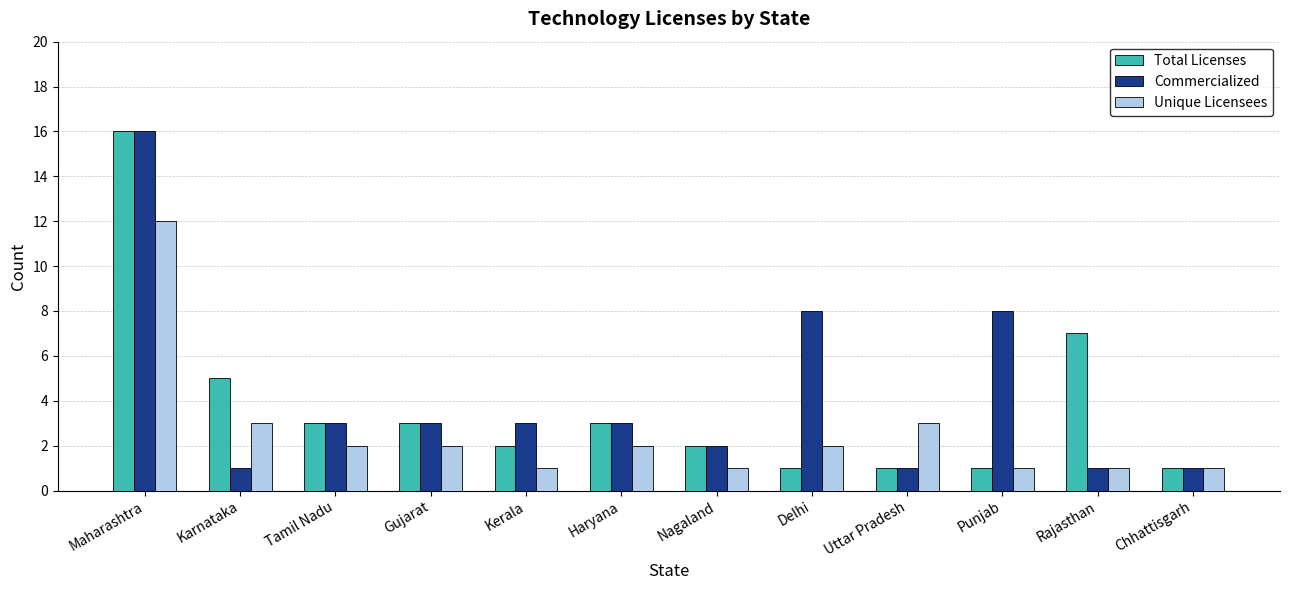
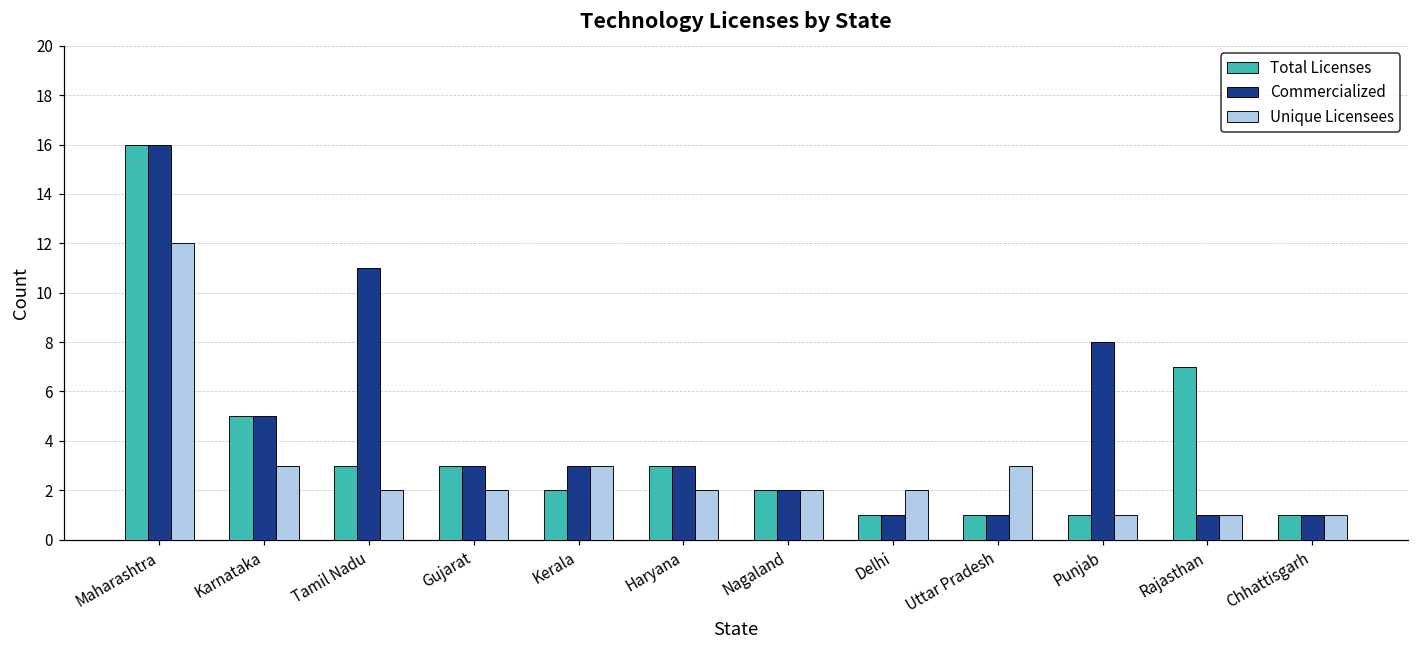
Commercialized, Karnataka: 1 -> 5
Commercialized, Tamil Nadu: 3 -> 11
Unique Licensees, Kerala: 1 -> 3
Unique Licensees, Nagaland: 1 -> 2
Commercialized, Delhi: 8 -> 1
